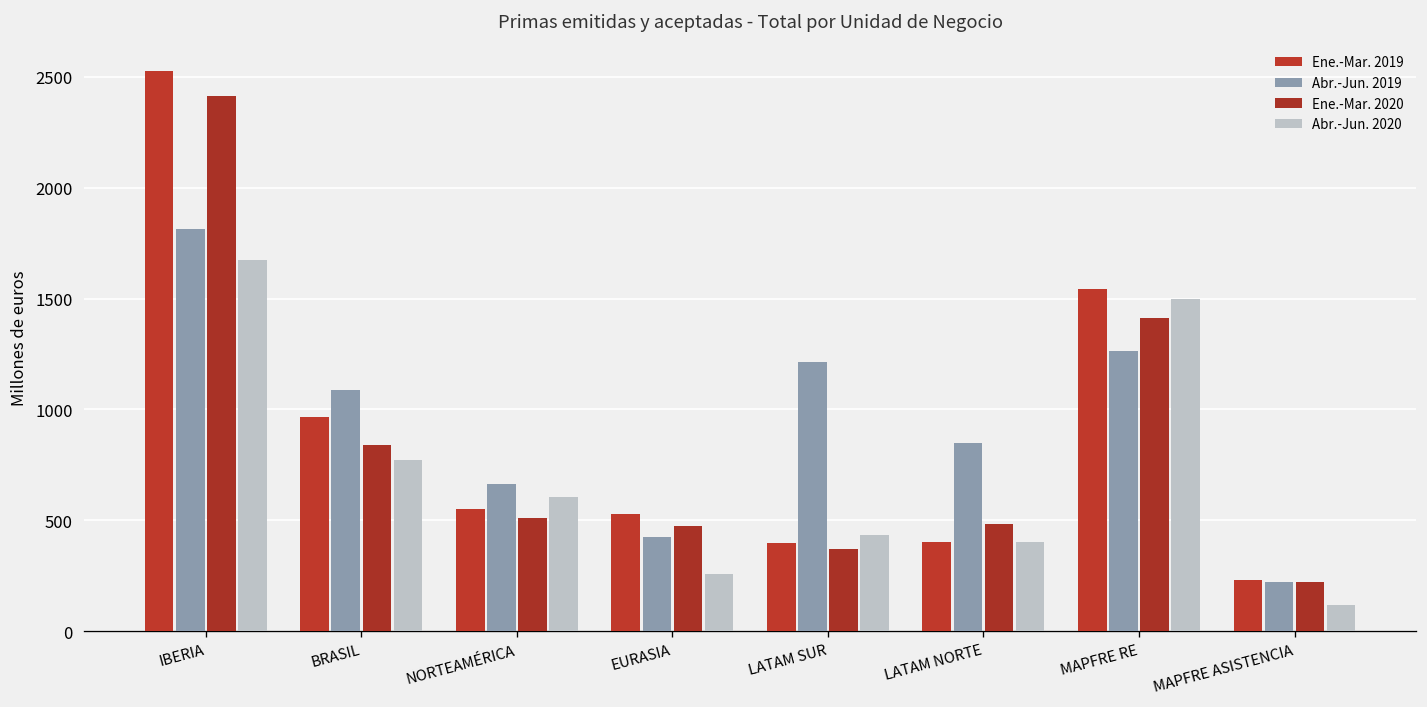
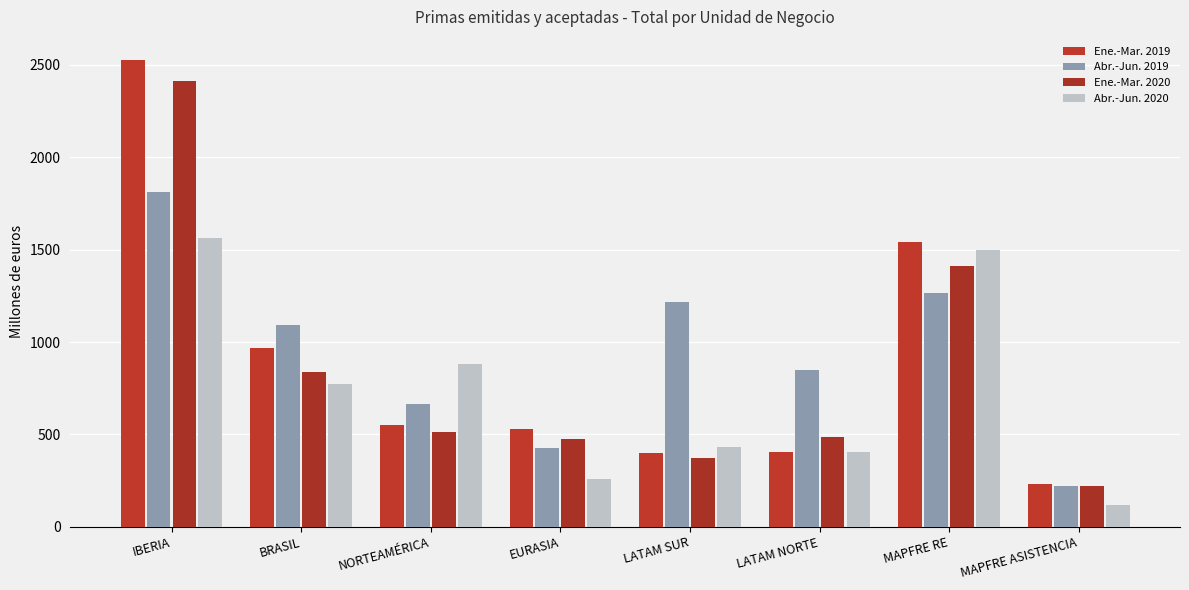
Abr.-Jun. 2020, IBERIA: 1680 -> 1560
Abr.-Jun. 2020, NORTEAMÉRICA: 610 -> 880
